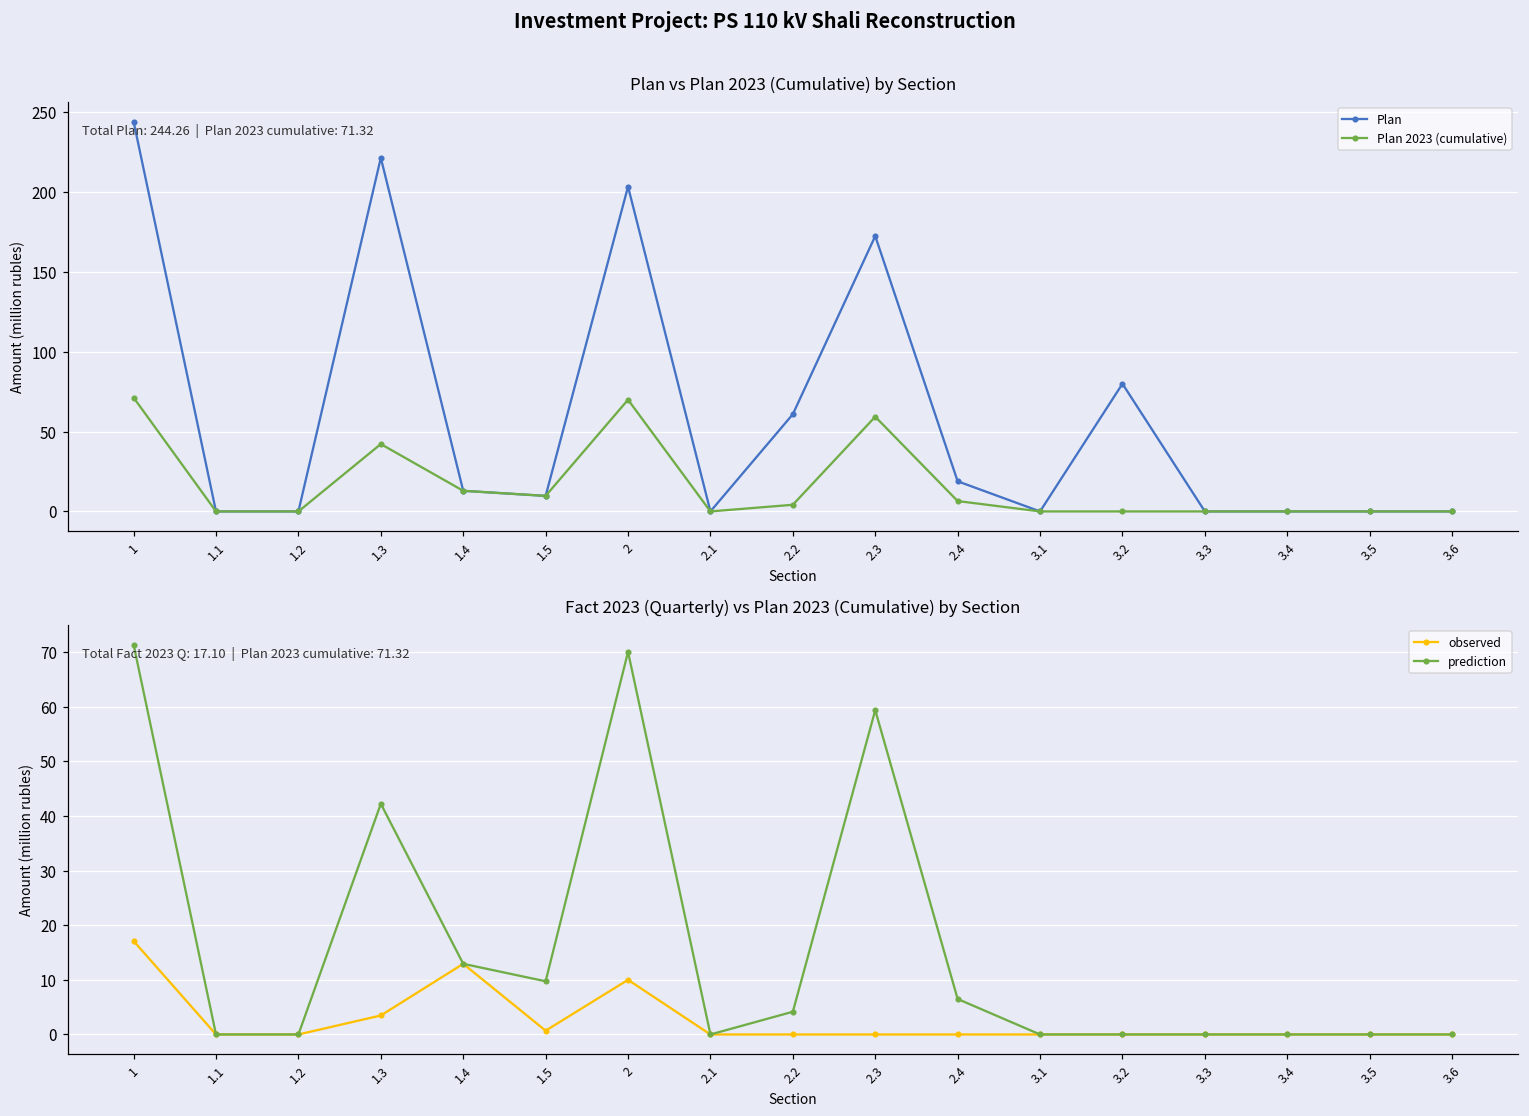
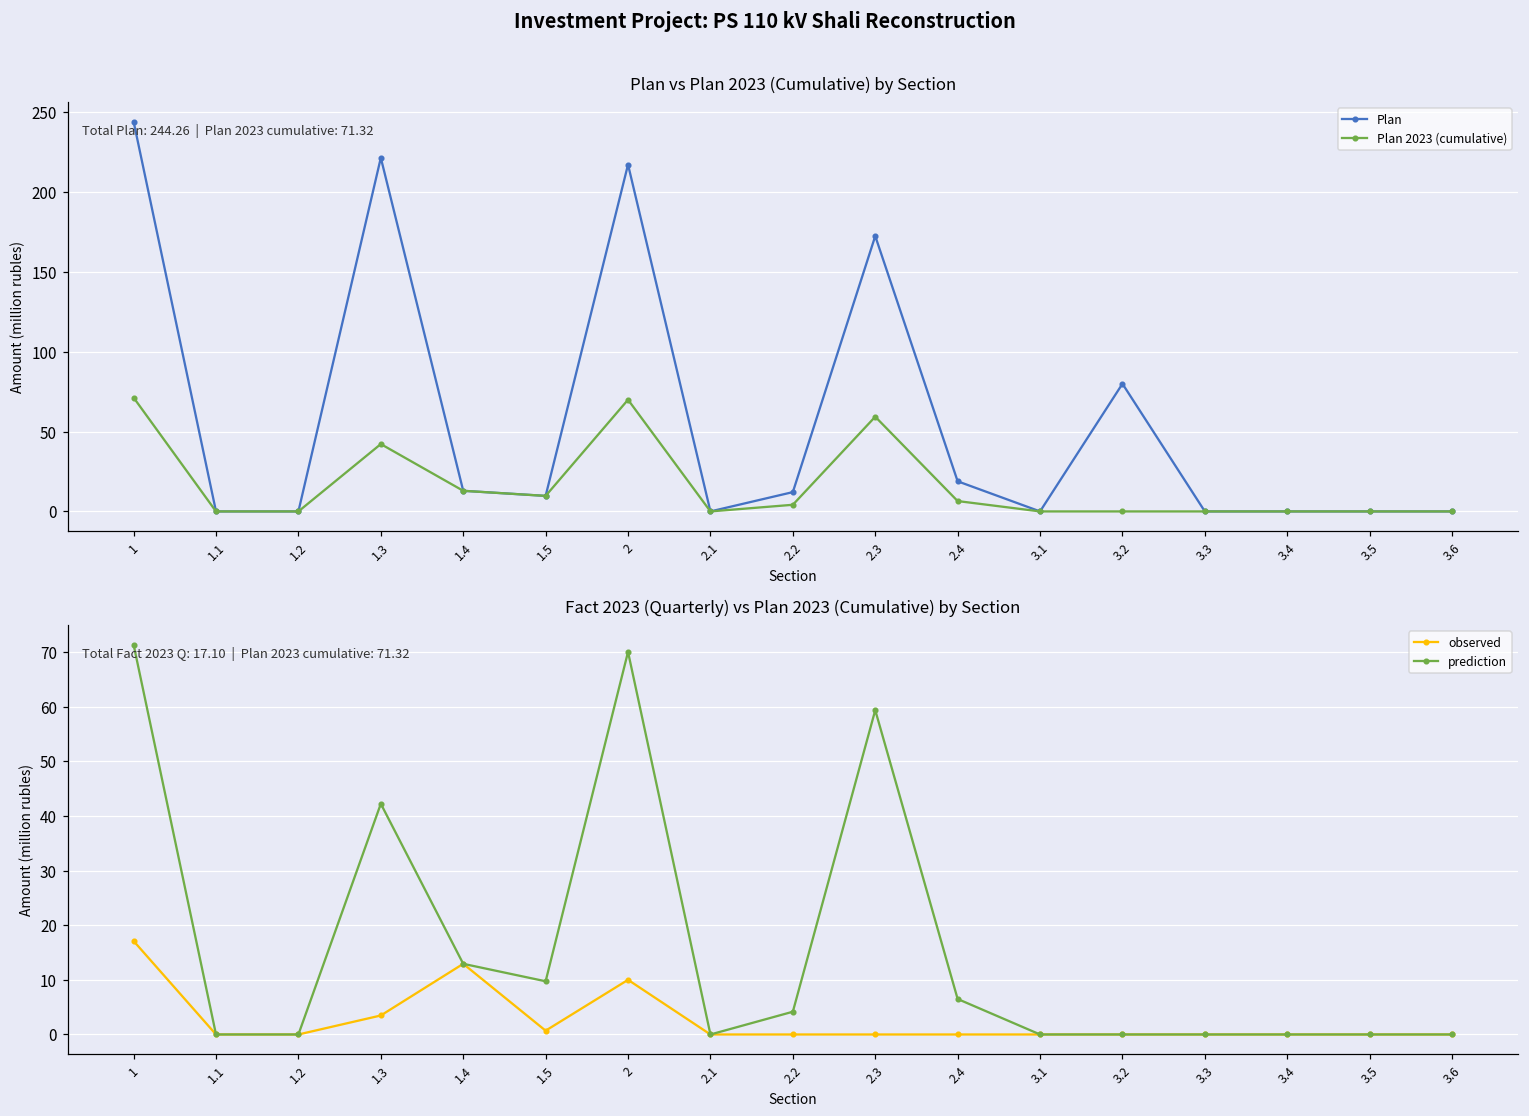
Plan vs Plan 2023 (Cumulative) by Section, Plan, 2: 204 -> 217
Plan vs Plan 2023 (Cumulative) by Section, Plan, 2.2: 61 -> 12
